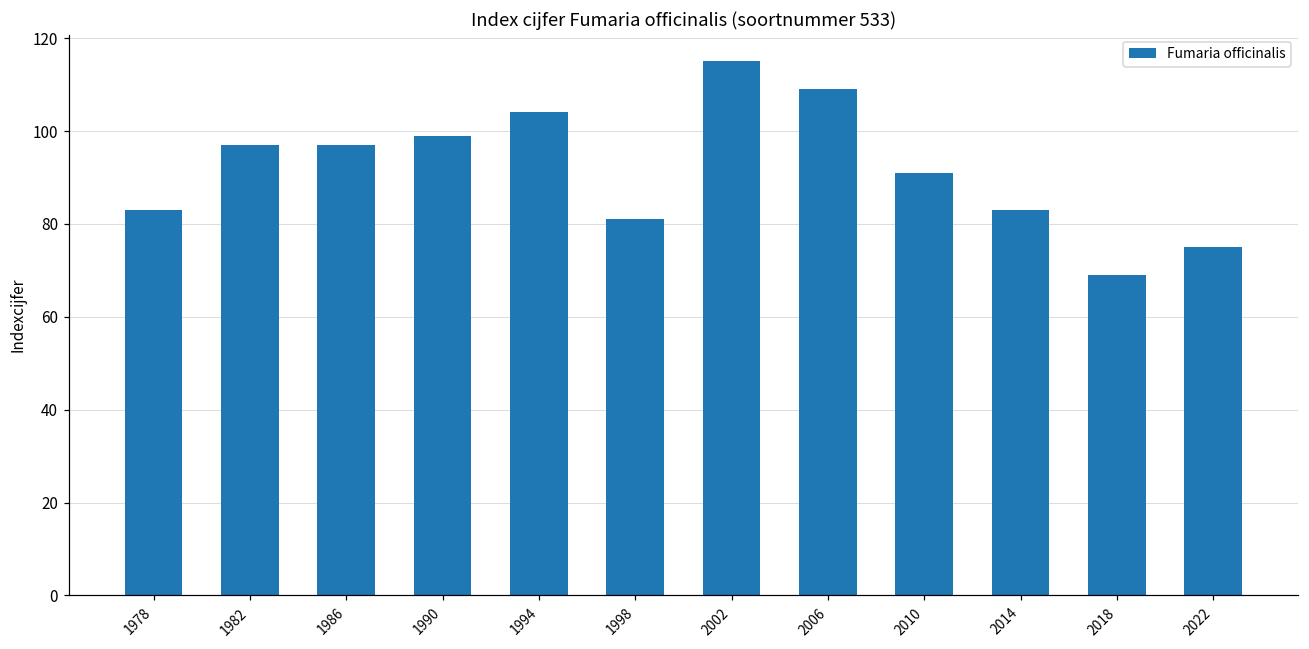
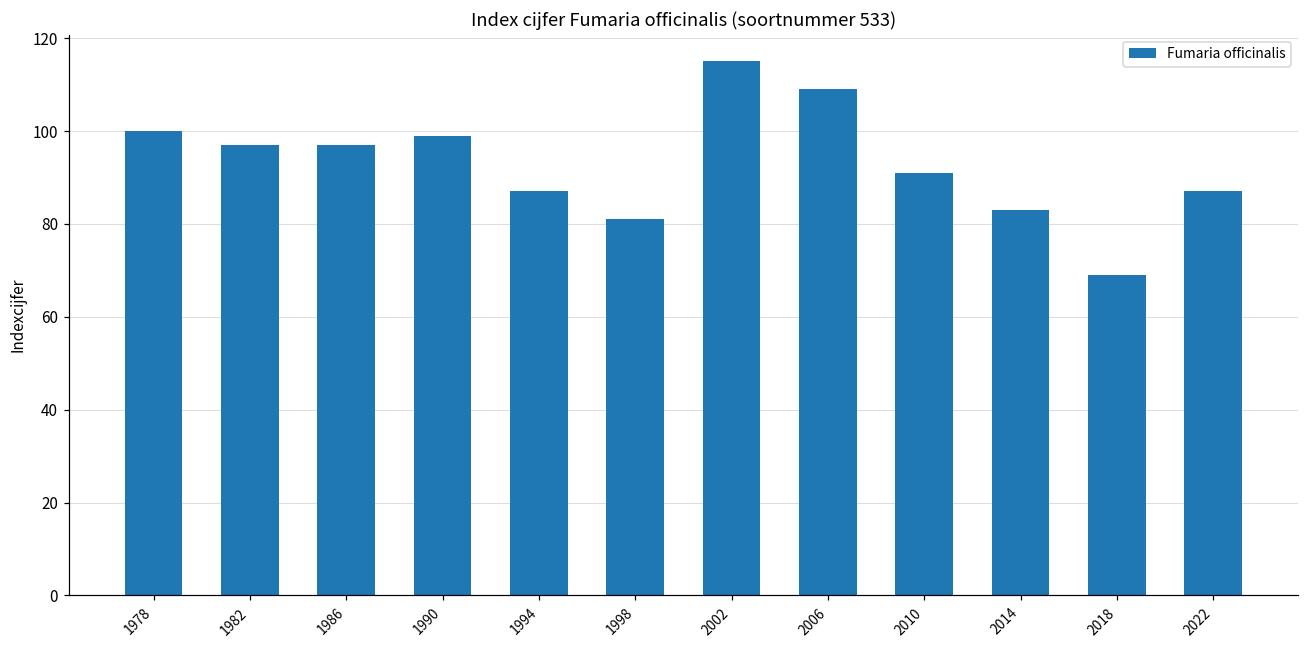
1978: 83 -> 100
1994: 104 -> 87
2022: 75 -> 87
